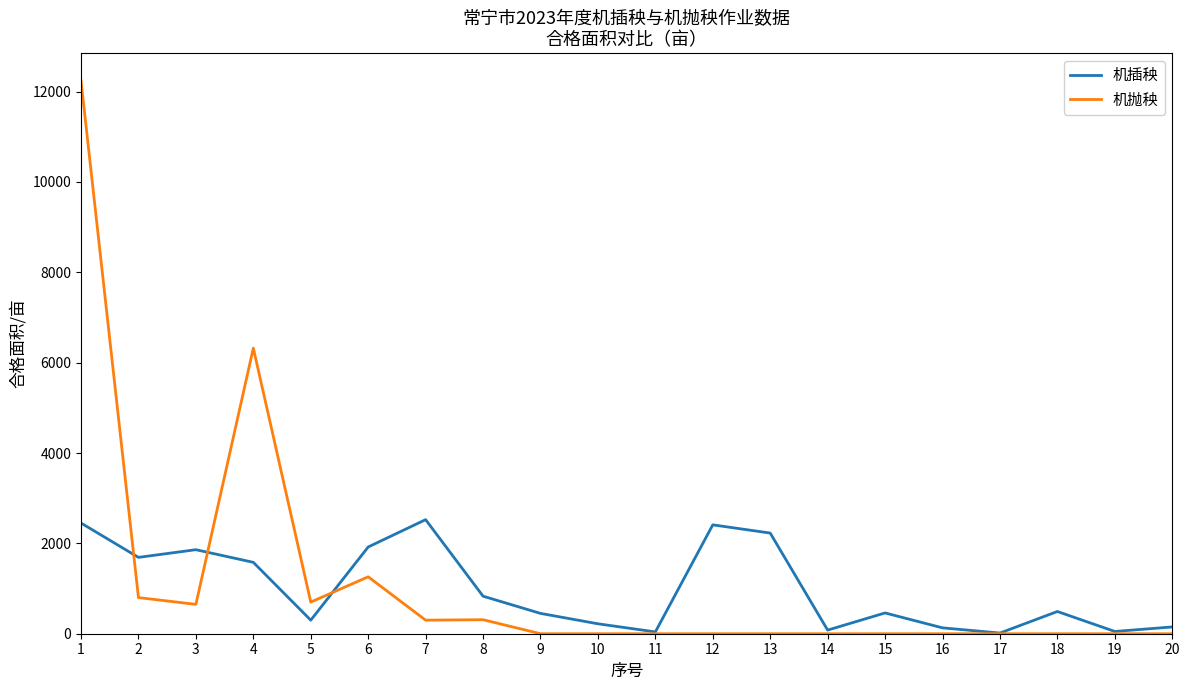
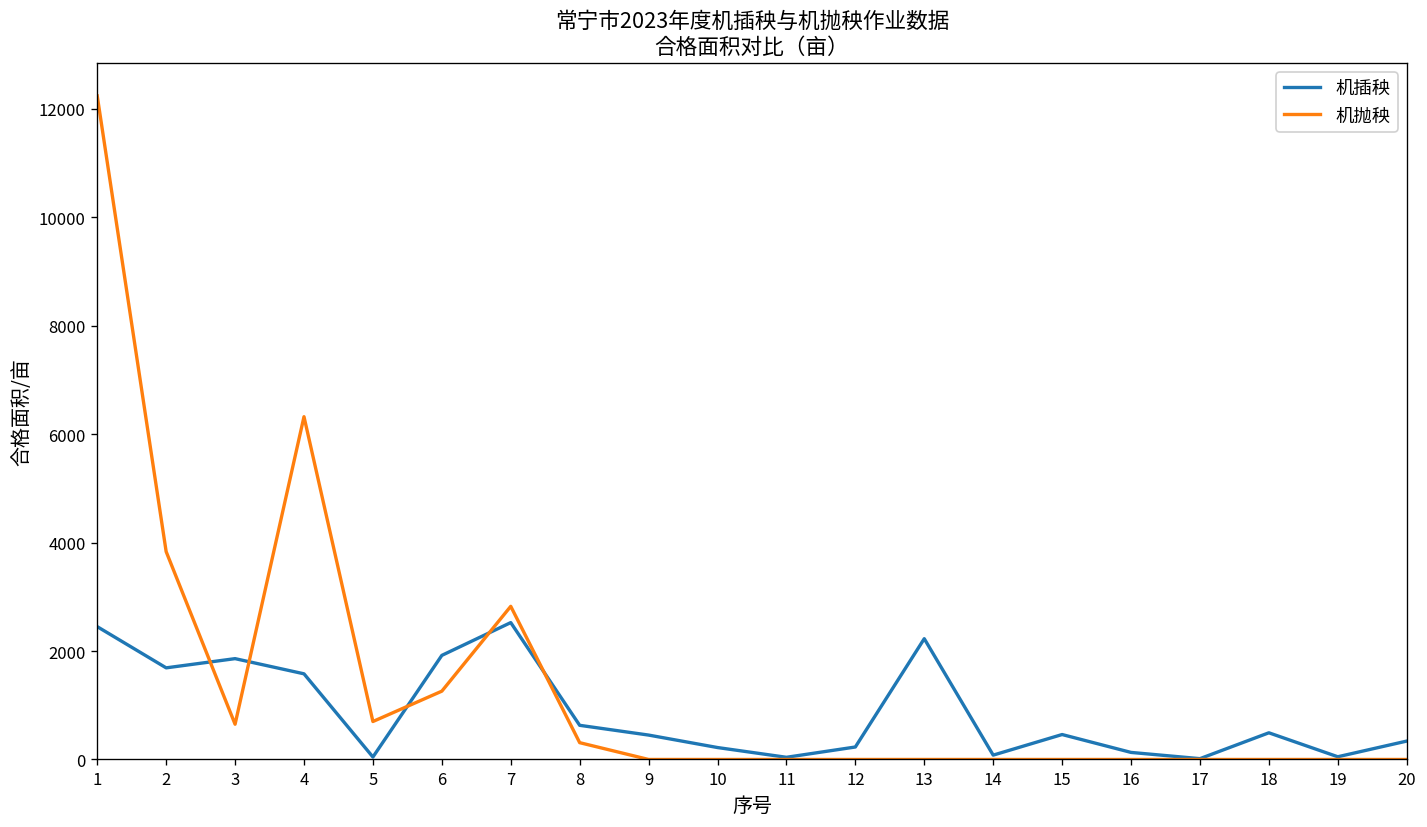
机抛秧, 2: 800 -> 3800
机插秧, 5: 300 -> 0
机抛秧, 7: 300 -> 2800
机插秧, 8: 800 -> 600
机插秧, 12: 2400 -> 200
机插秧, 20: 200 -> 300
